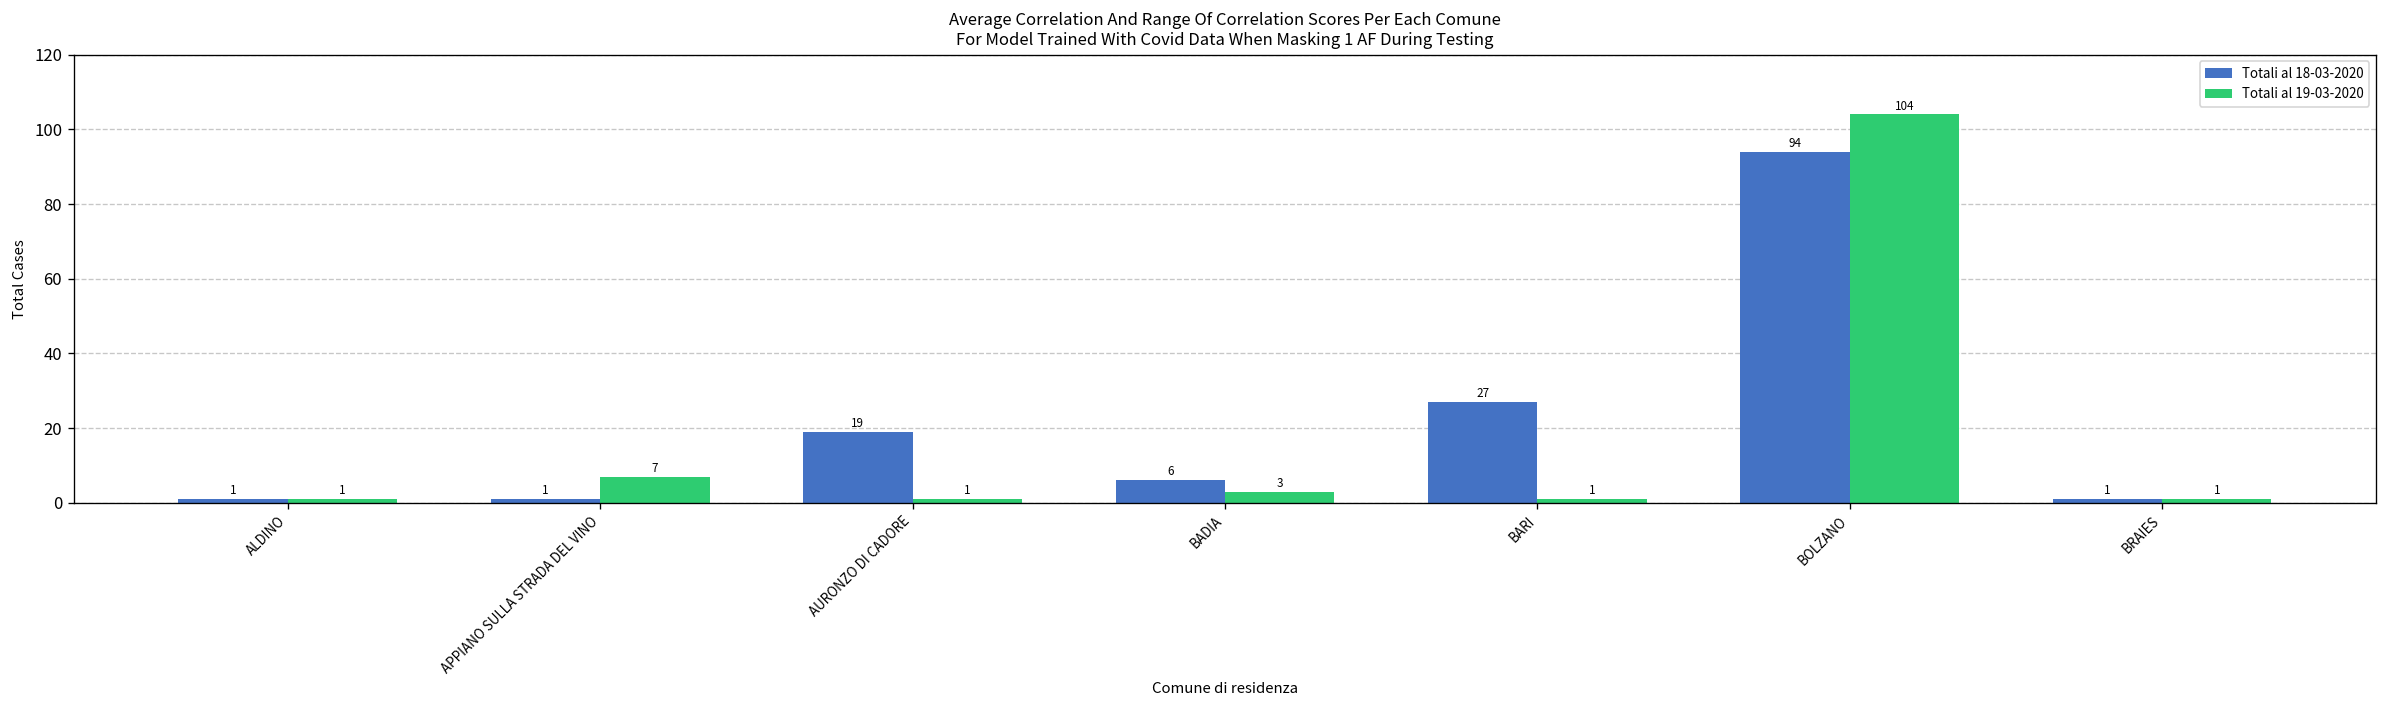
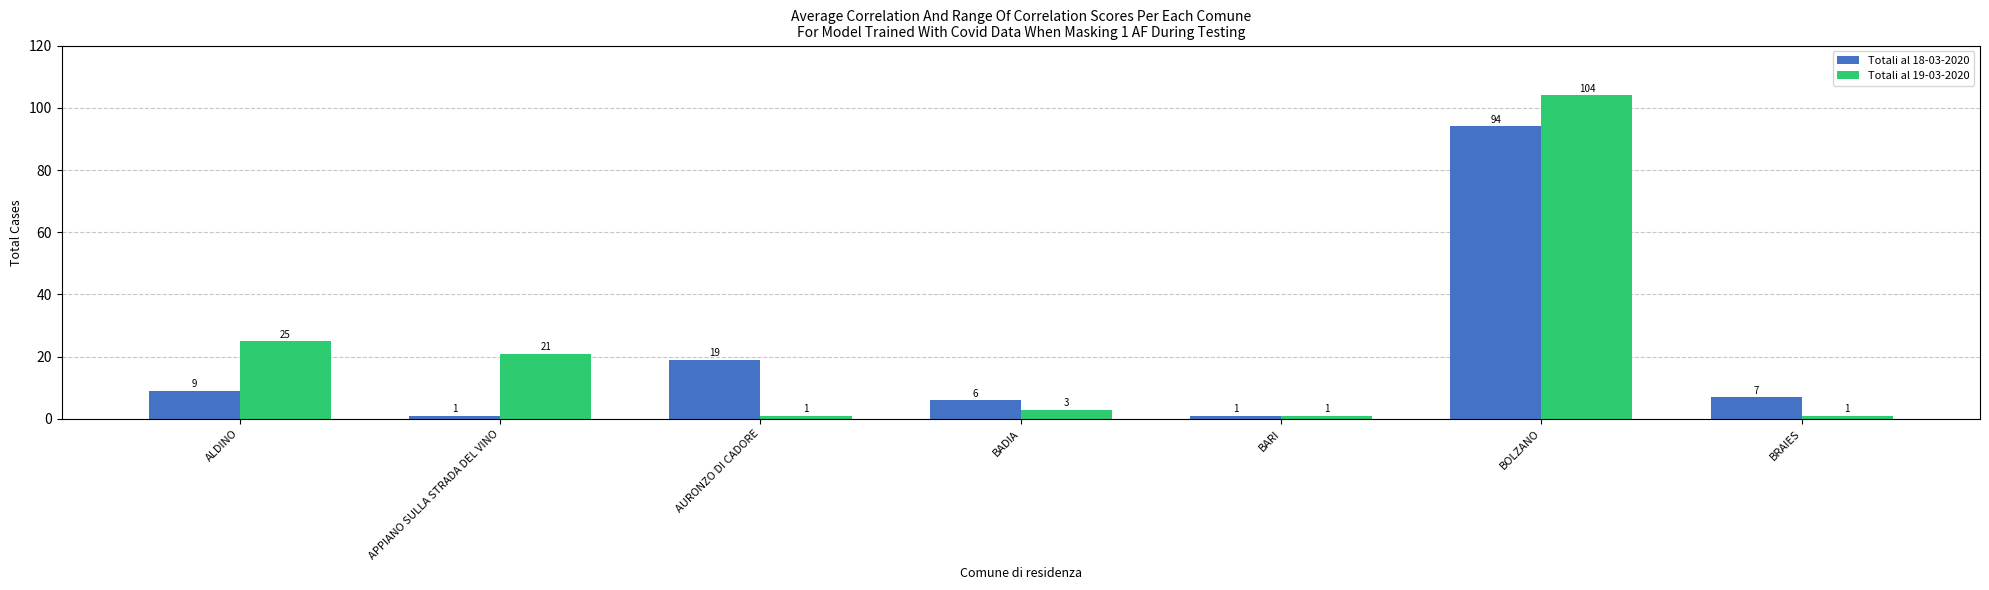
Totali al 18-03-2020, ALDINO: 1 -> 9
Totali al 19-03-2020, ALDINO: 1 -> 25
Totali al 19-03-2020, APPIANO SULLA STRADA DEL VINO: 7 -> 21
Totali al 18-03-2020, BARI: 27 -> 1
Totali al 18-03-2020, BRAIES: 1 -> 7
